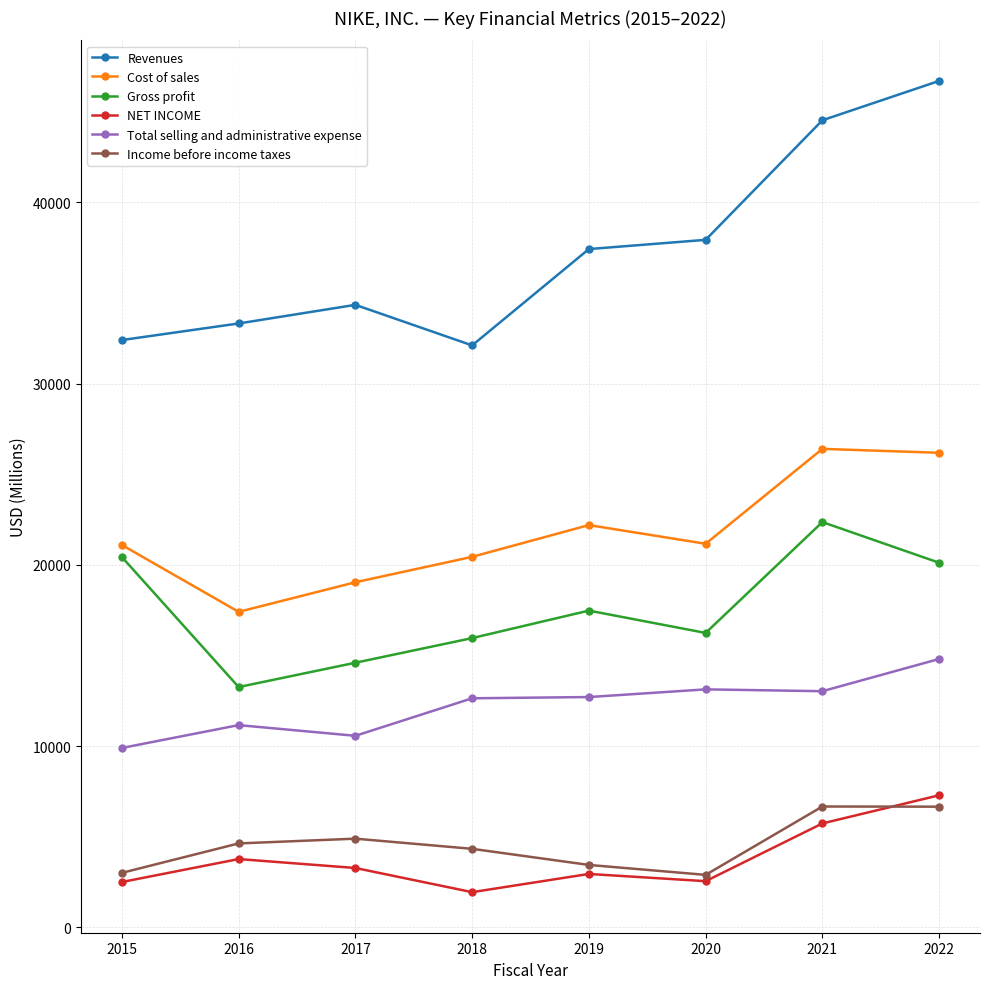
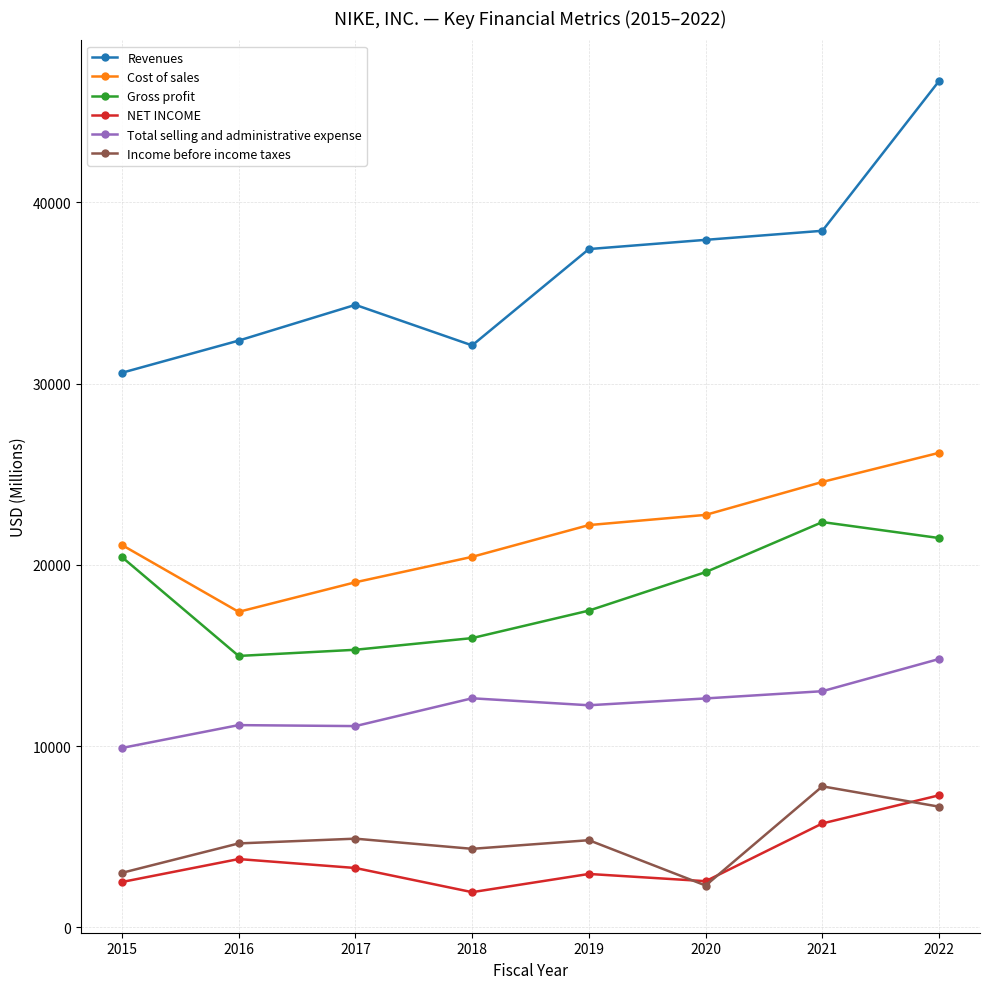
Revenues, 2015: 32400 -> 30600
Revenues, 2016: 33300 -> 32400
Gross profit, 2016: 13300 -> 15000
Gross profit, 2017: 14600 -> 15300
Total selling and administrative expense, 2017: 10600 -> 11100
Total selling and administrative expense, 2019: 12700 -> 12200
Income before income taxes, 2019: 3400 -> 4800
Cost of sales, 2020: 21200 -> 22800
Gross profit, 2020: 16200 -> 19600
Total selling and administrative expense, 2020: 13100 -> 12600
Income before income taxes, 2020: 2900 -> 2300
Revenues, 2021: 44500 -> 38400
Cost of sales, 2021: 26400 -> 24600
Income before income taxes, 2021: 6700 -> 7800
Gross profit, 2022: 20100 -> 21500
